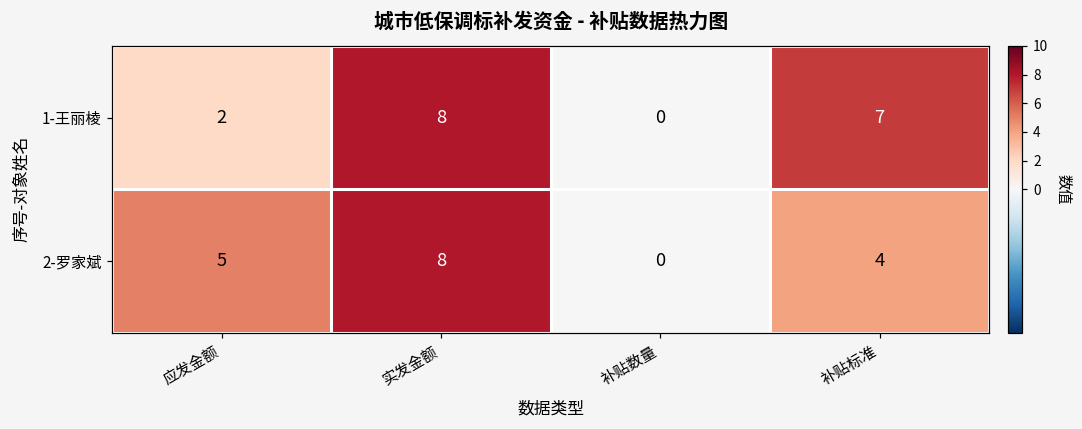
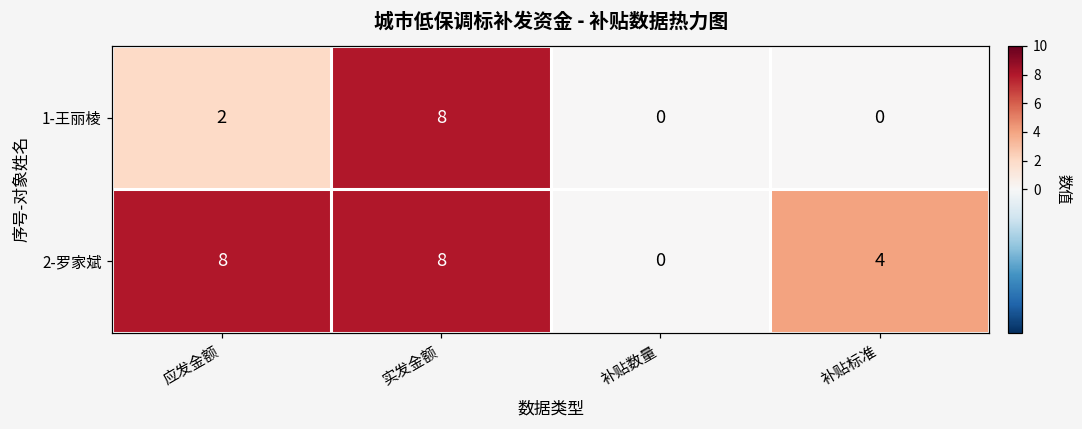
1-王丽棱, 补贴标准: 7 -> 0
2-罗家斌, 应发金额: 5 -> 8
